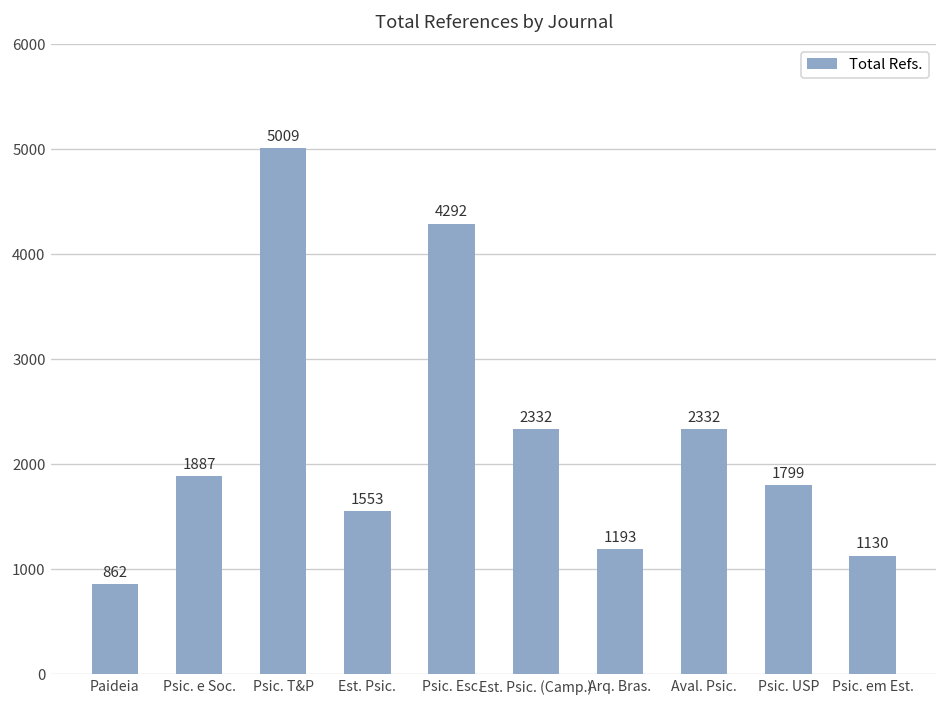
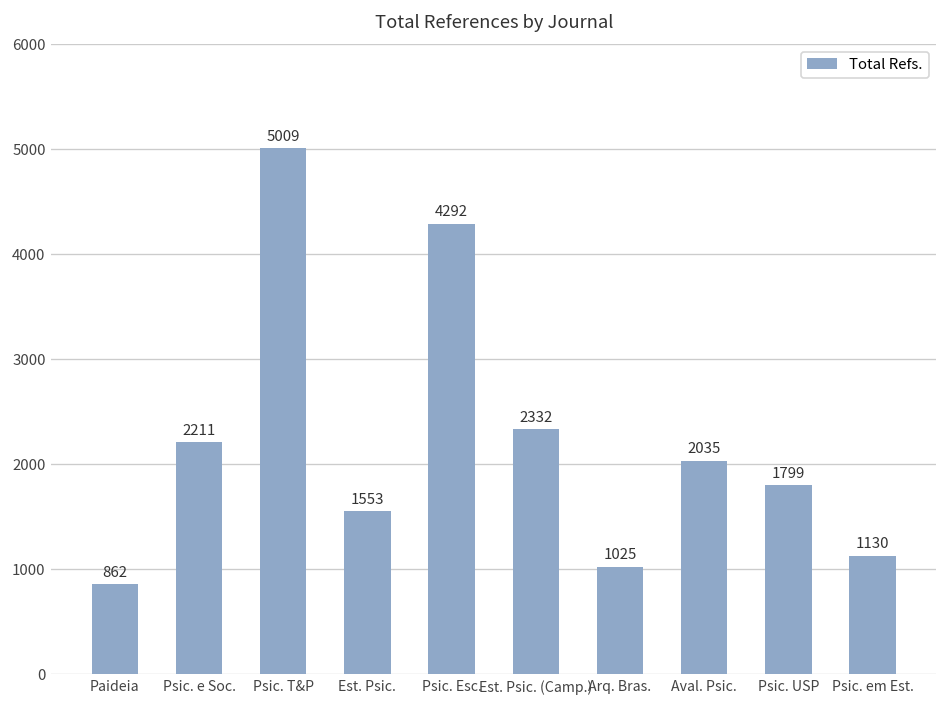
Psic. e Soc.: 1887 -> 2211
Arq. Bras.: 1193 -> 1025
Aval. Psic.: 2332 -> 2035
